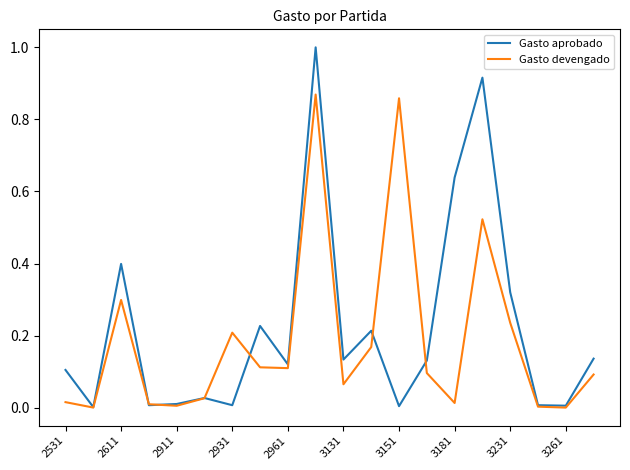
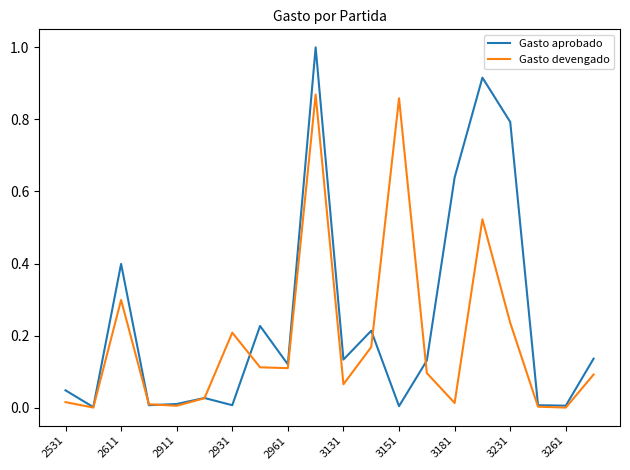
Gasto aprobado, 2531: 0.10 -> 0.05
Gasto aprobado, 3231: 0.32 -> 0.79
